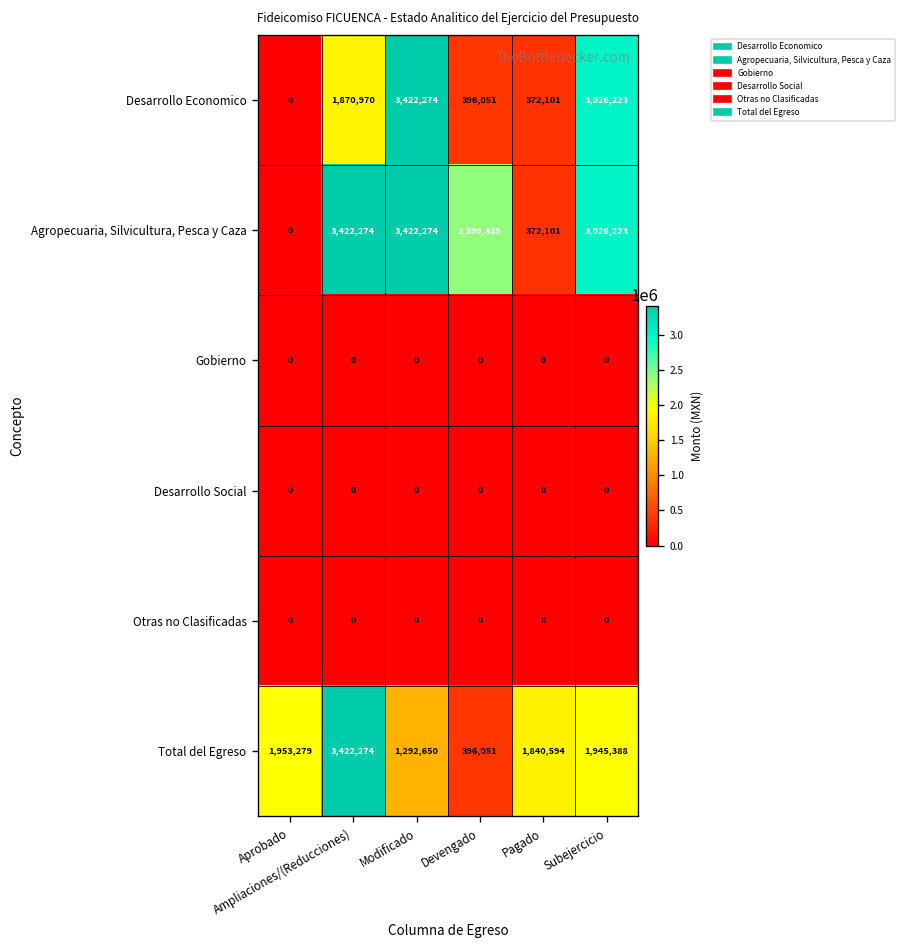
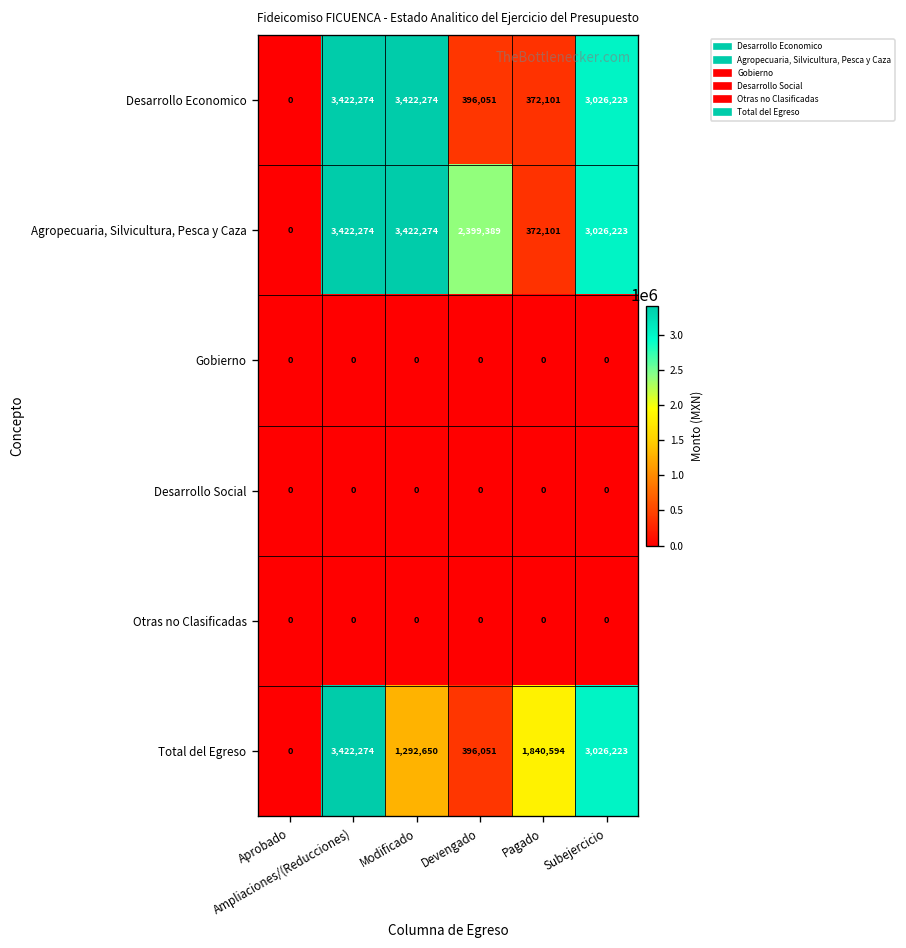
Desarrollo Economico, Ampliaciones/(Reducciones): 1,870,970 -> 3,422,274
Total del Egreso, Aprobado: 1,953,279 -> 0
Total del Egreso, Subejercicio: 1,945,388 -> 3,026,223
